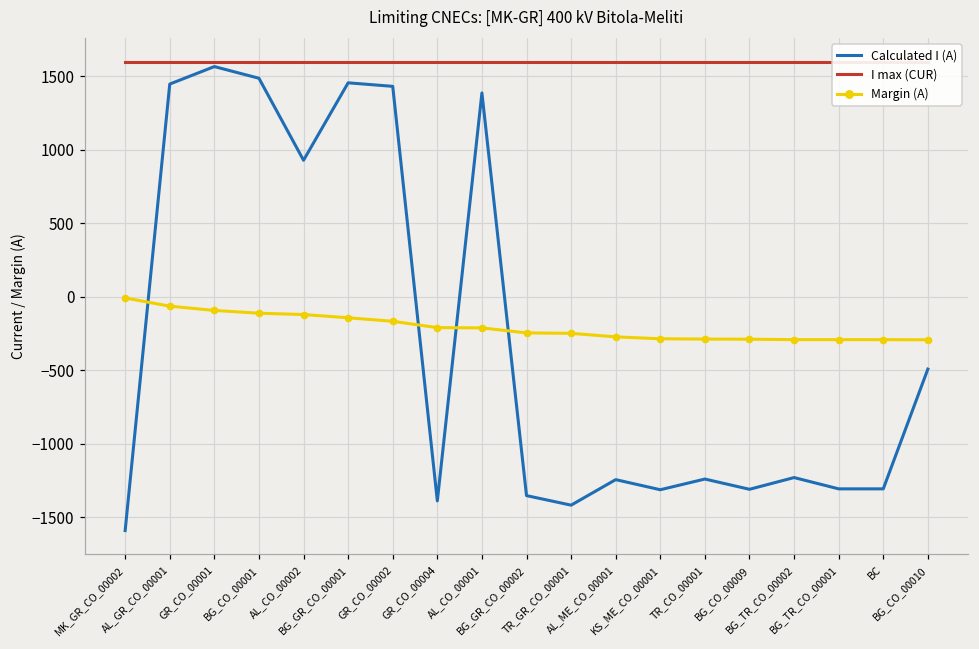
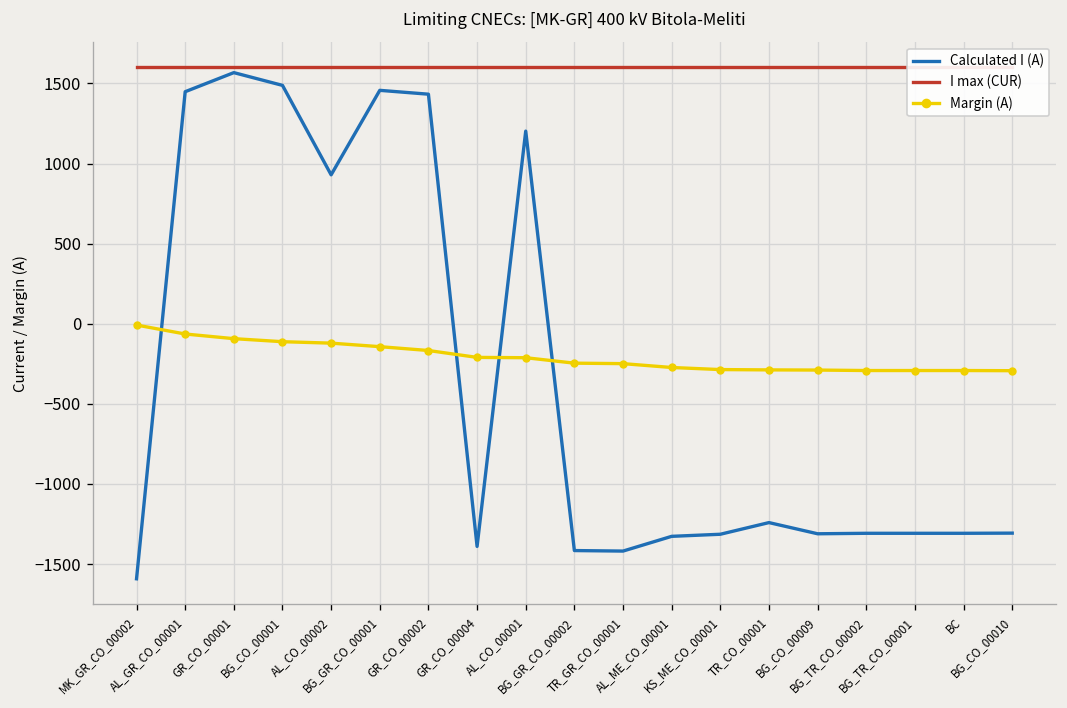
Calculated I (A), AL_CO_00001: 1390 -> 1200
Calculated I (A), BG_GR_CO_00002: -1350 -> -1420
Calculated I (A), AL_ME_CO_00001: -1250 -> -1330
Calculated I (A), BG_TR_CO_00002: -1230 -> -1310
Calculated I (A), BG_CO_00010: -490 -> -1310
